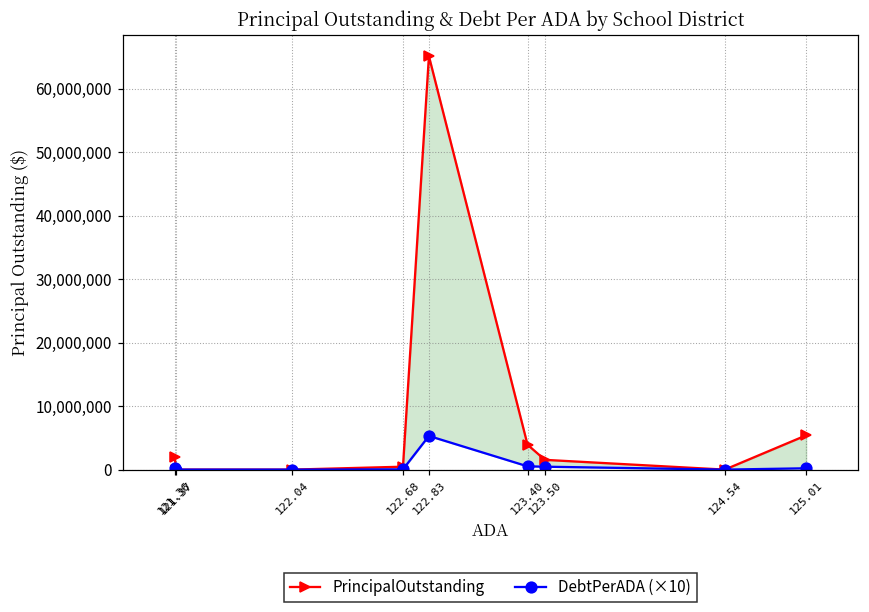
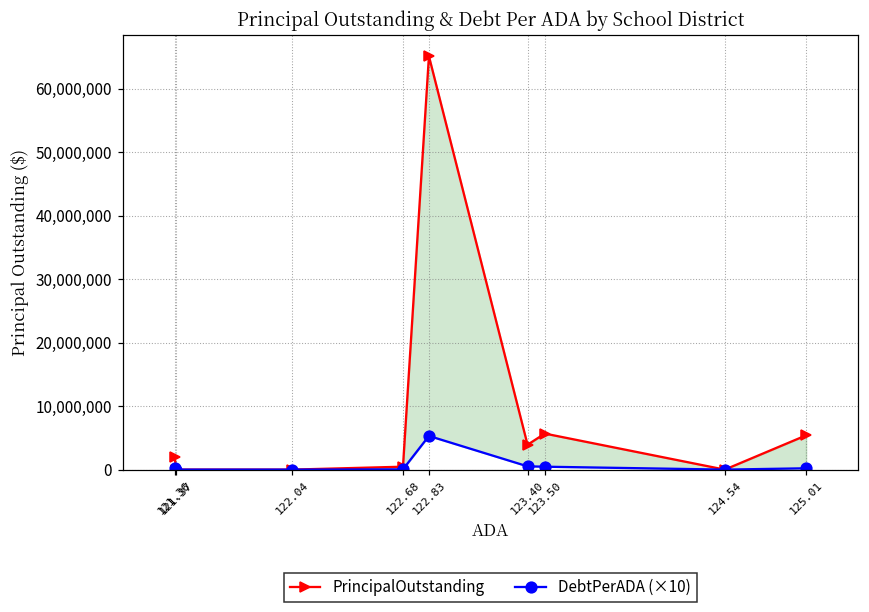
PrincipalOutstanding, 123.50: 2,000,000 -> 6,000,000
